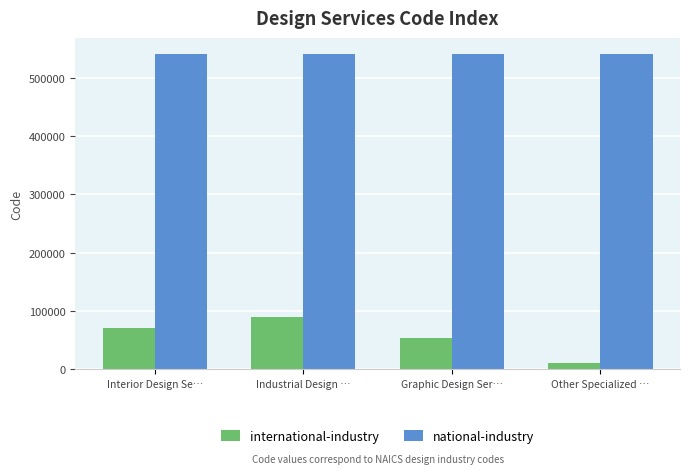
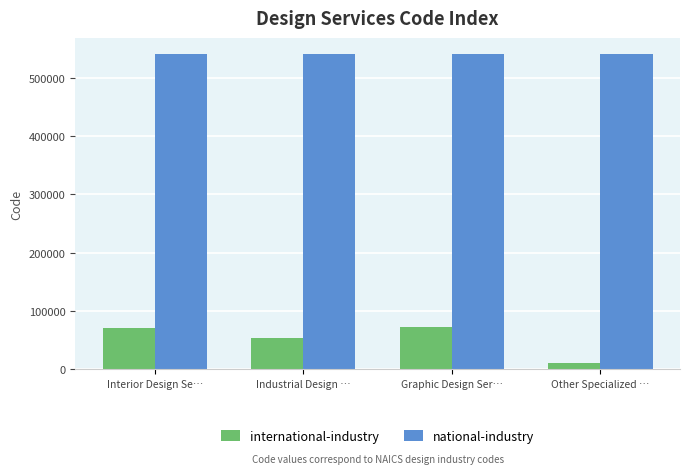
international-industry, Industrial Design …: 90000 -> 50000
international-industry, Graphic Design Ser…: 50000 -> 70000
